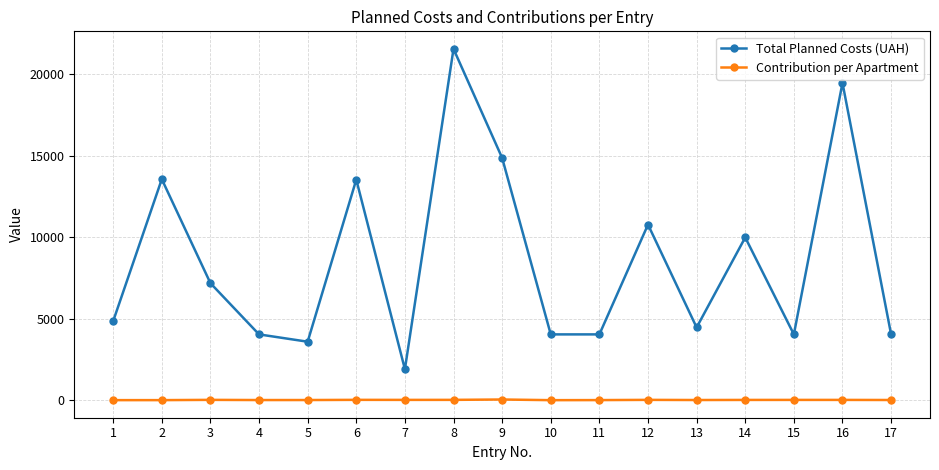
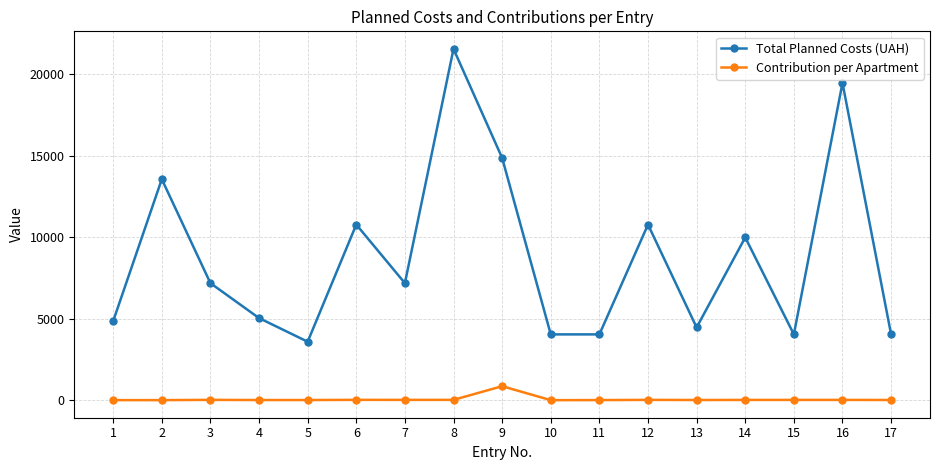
Total Planned Costs (UAH), 4: 4000 -> 5000
Total Planned Costs (UAH), 6: 13500 -> 10800
Total Planned Costs (UAH), 7: 1900 -> 7200
Contribution per Apartment, 9: 0 -> 900
